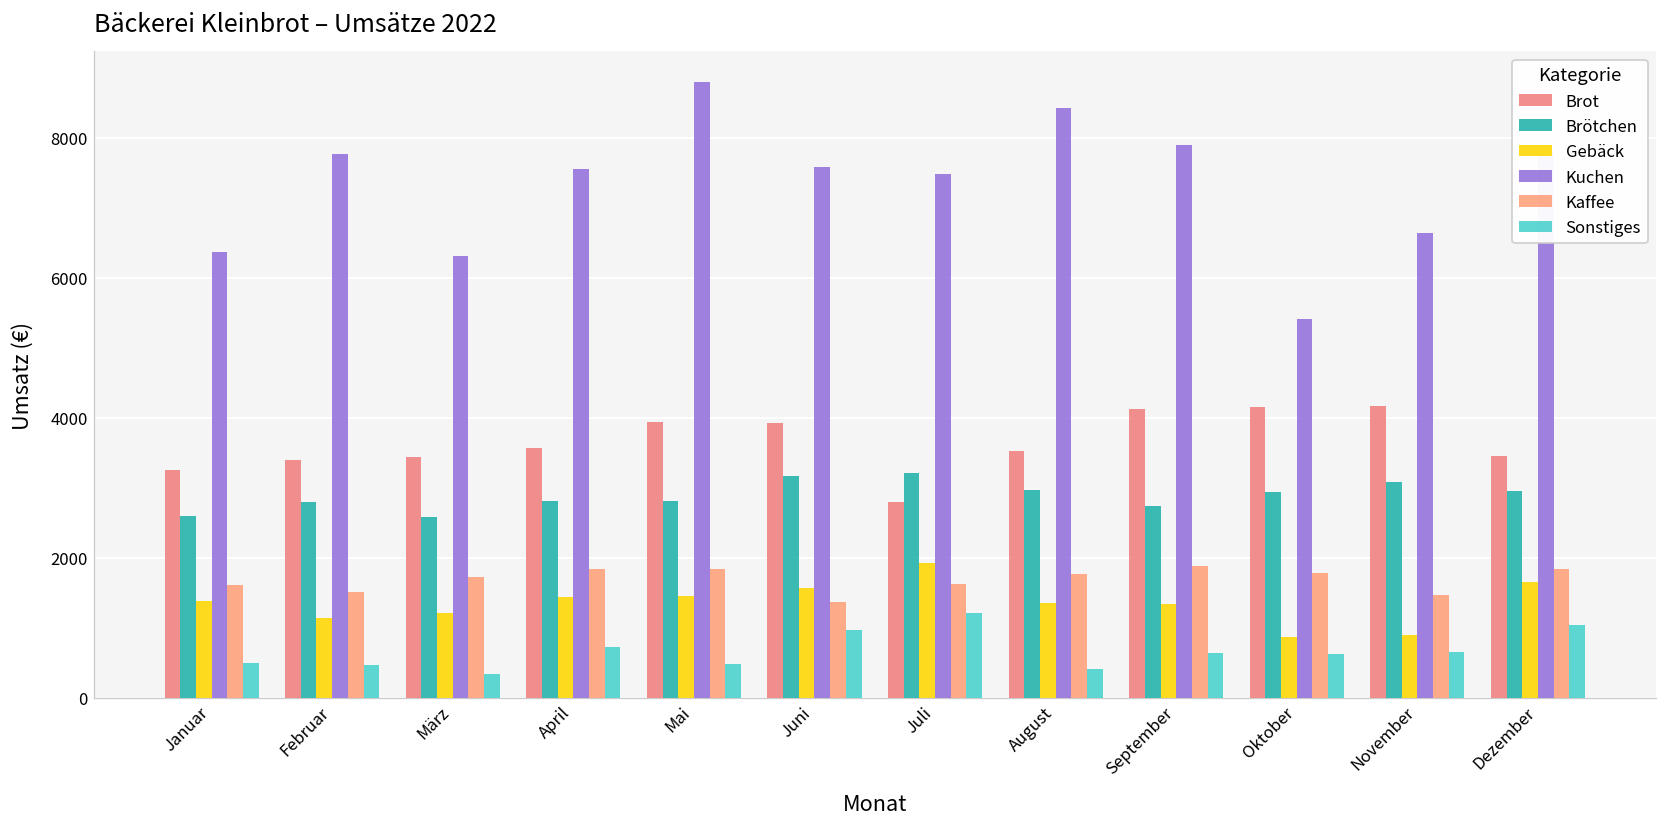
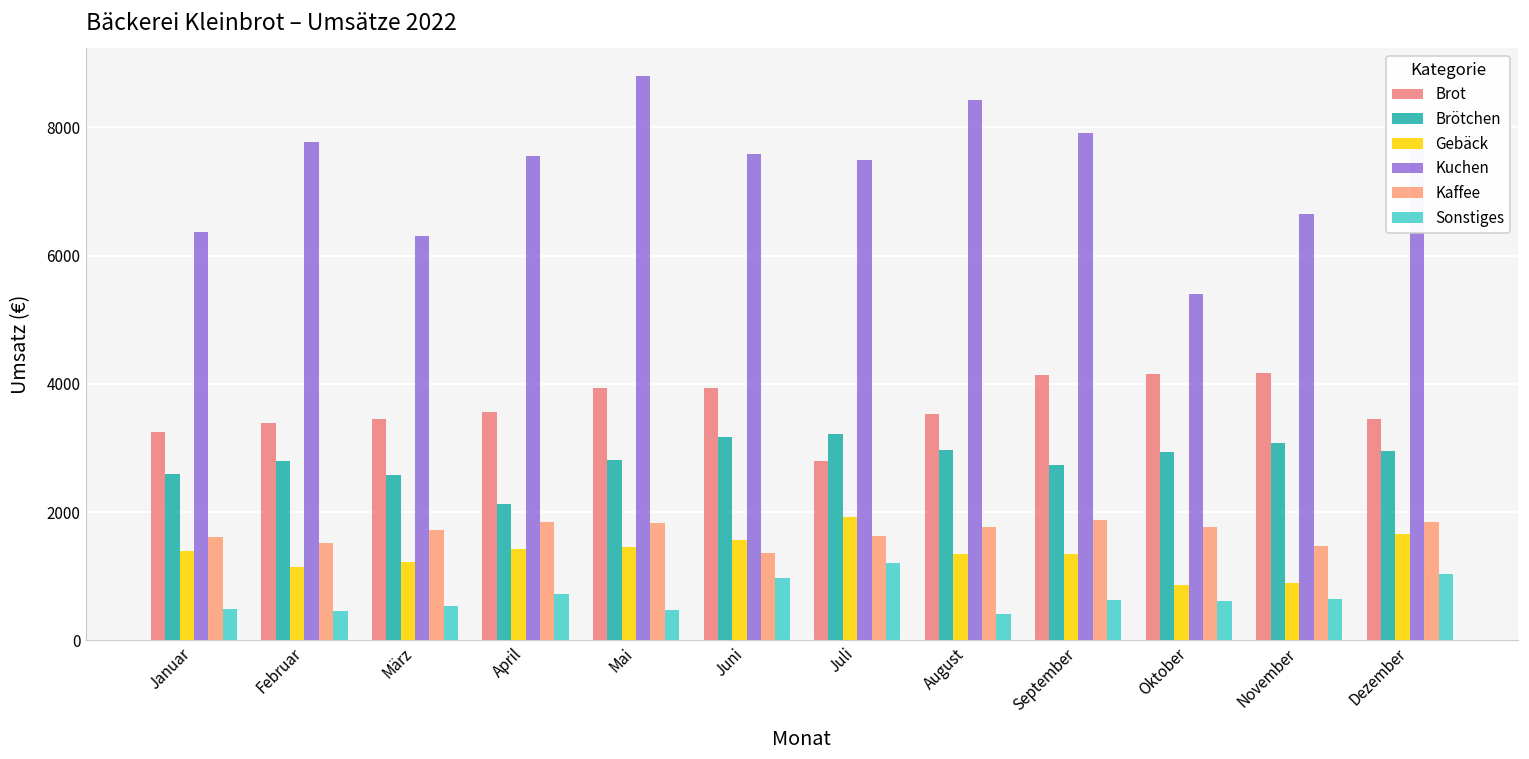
Sonstiges, März: 300 -> 500
Brötchen, April: 2800 -> 2100
